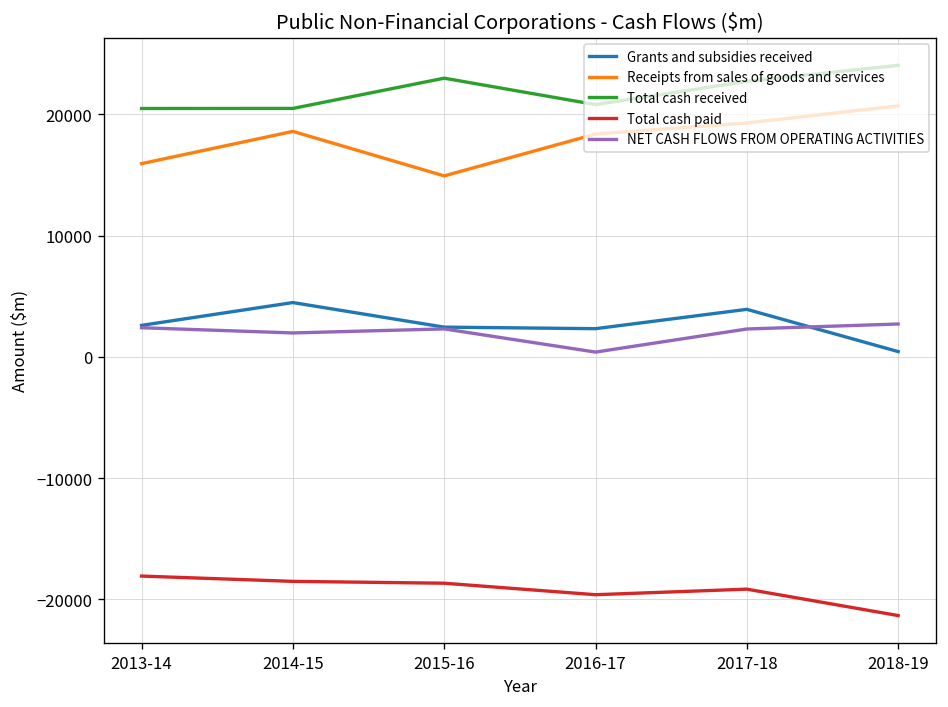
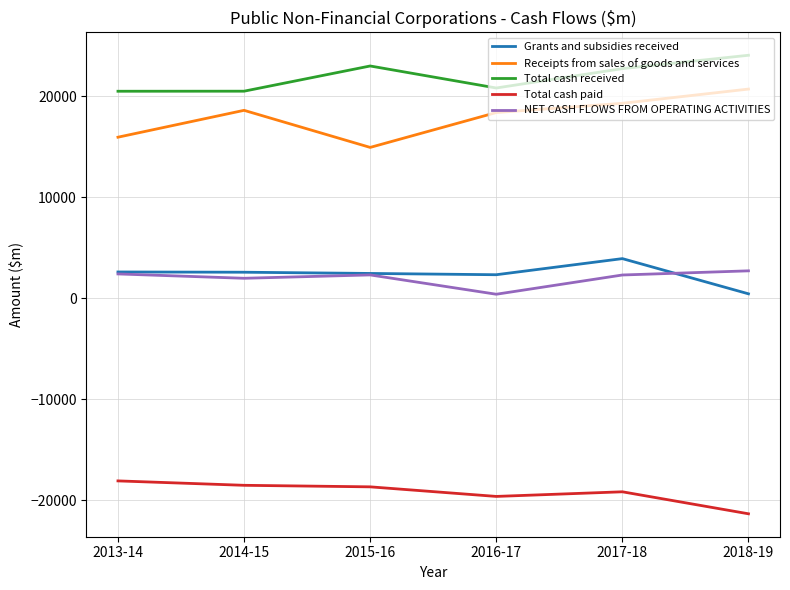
Grants and subsidies received, 2014-15: 4500 -> 2600
